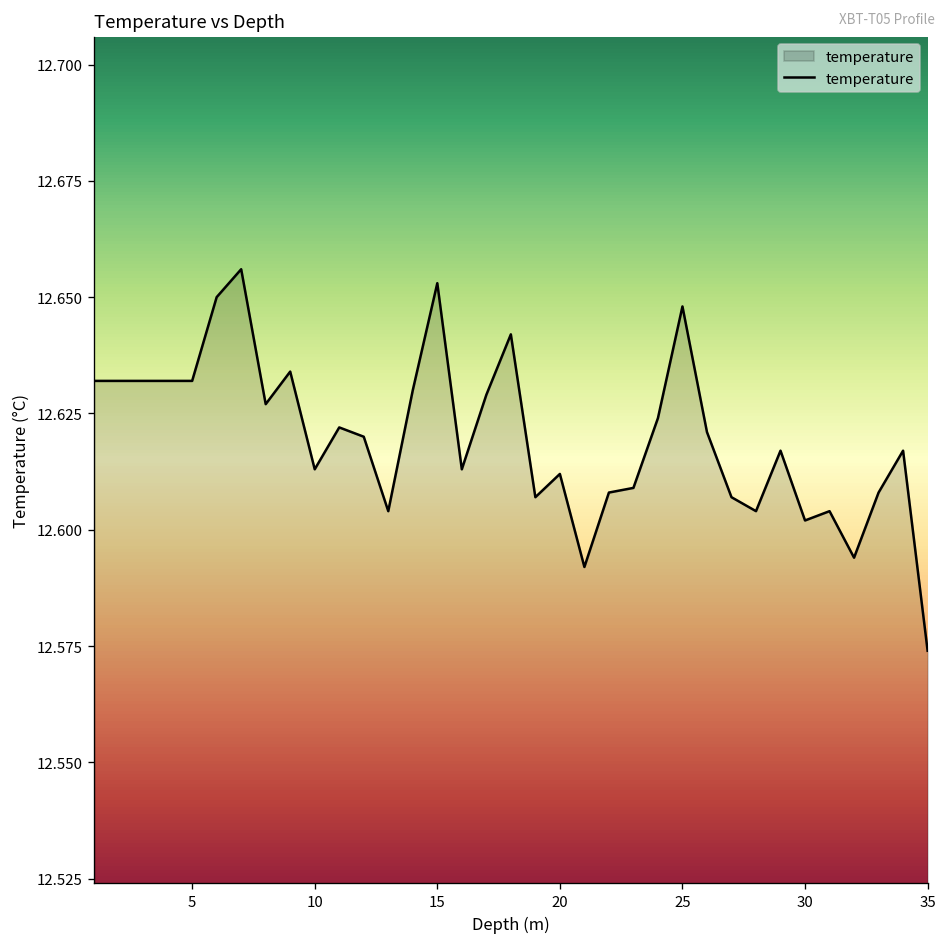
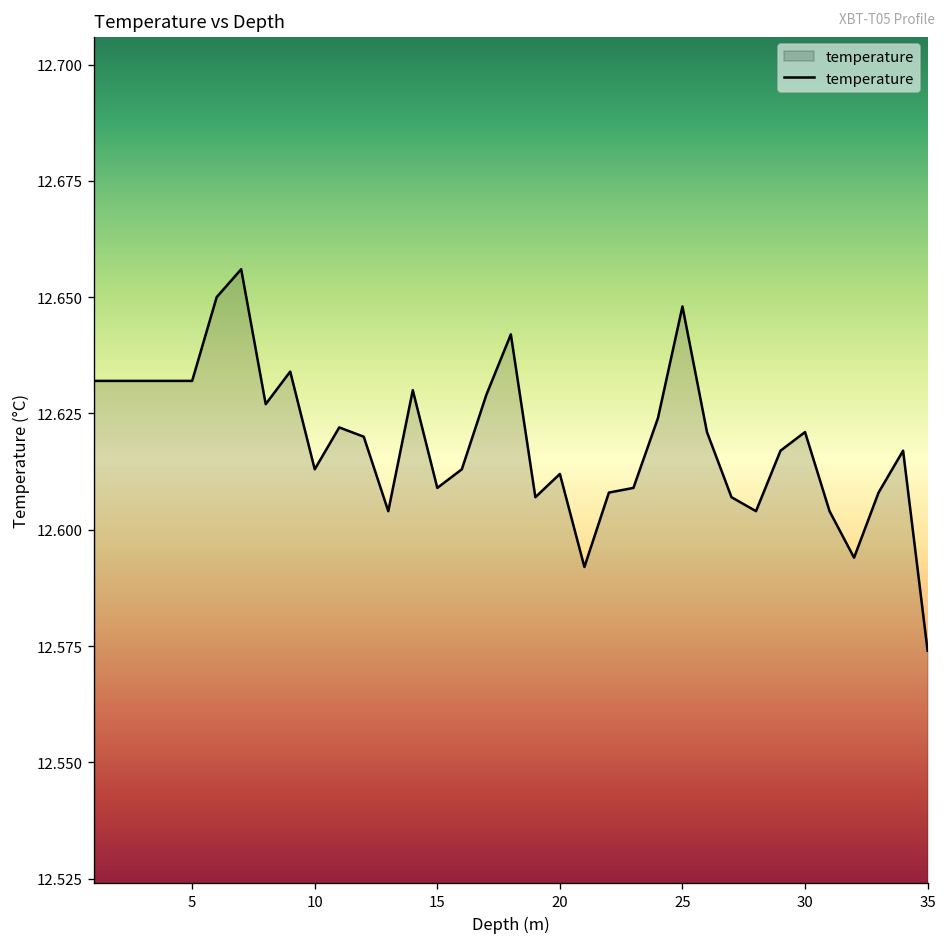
15: 12.653 -> 12.609
30: 12.602 -> 12.621
